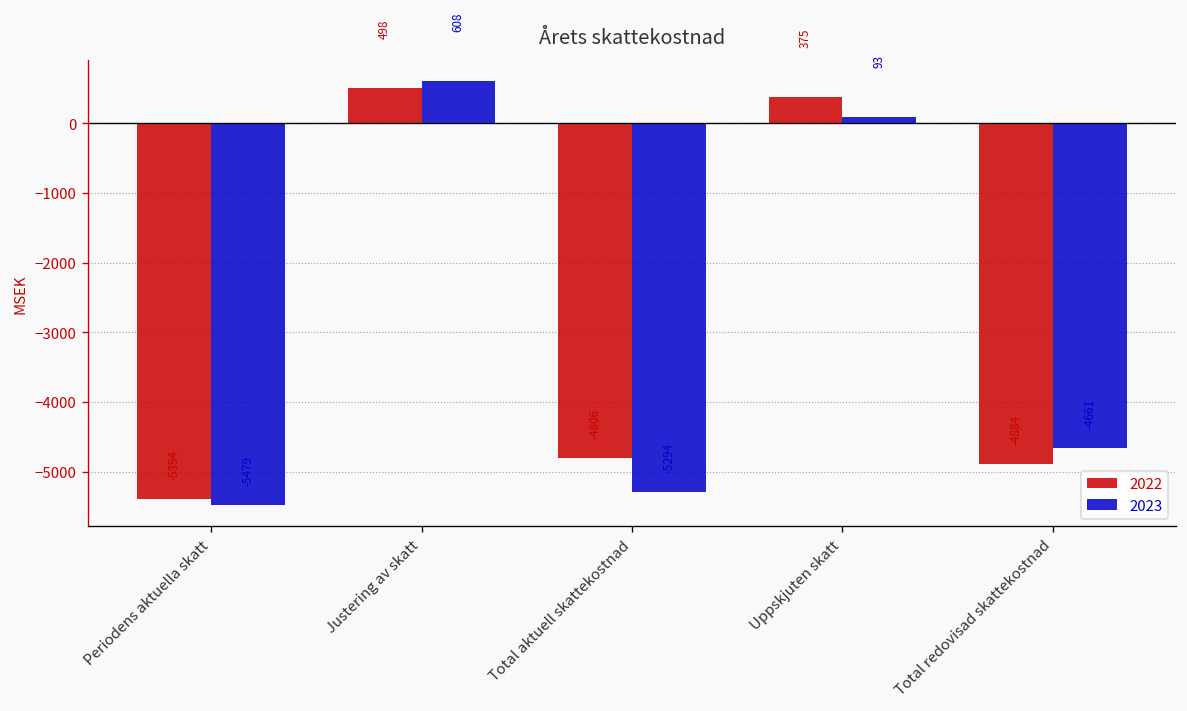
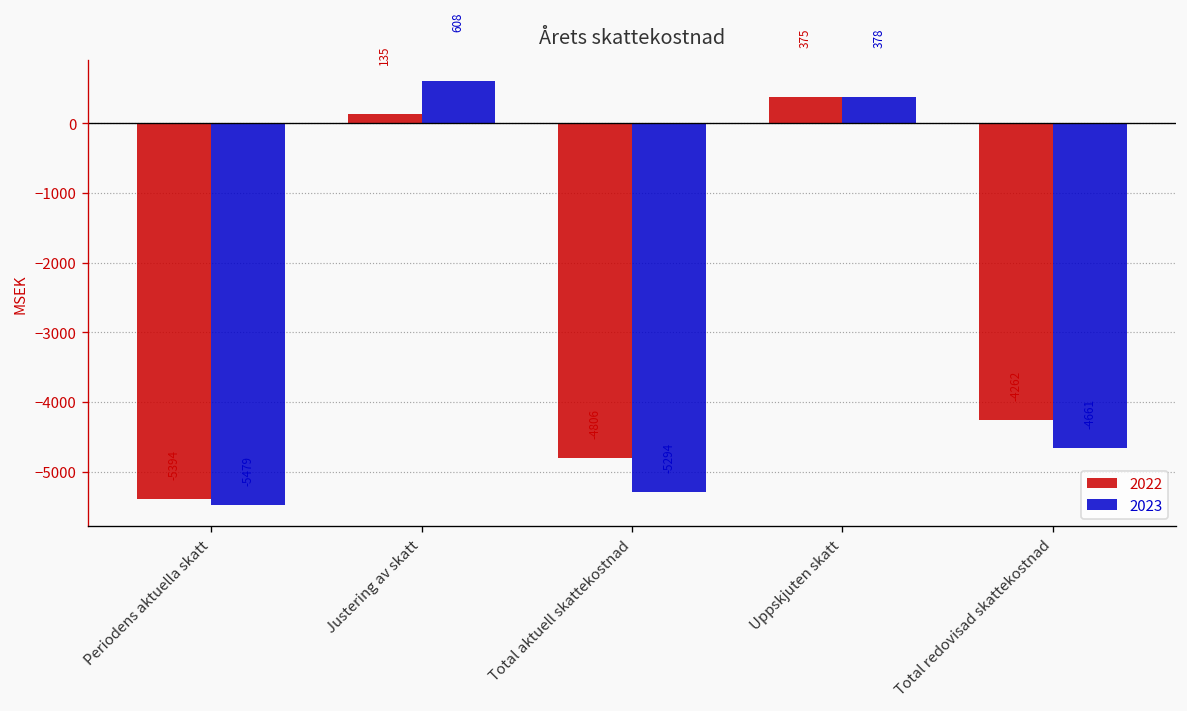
2022, Justering av skatt: 498 -> 135
2023, Uppskjuten skatt: 93 -> 378
2022, Total redovisad skattekostnad: -4900 -> -4300
